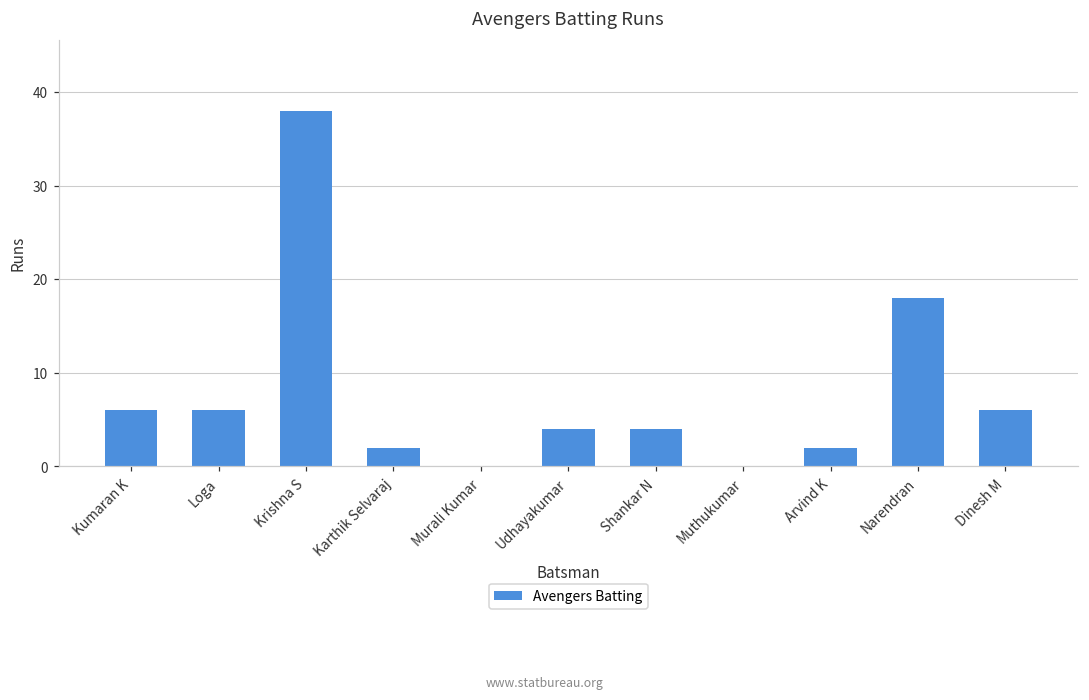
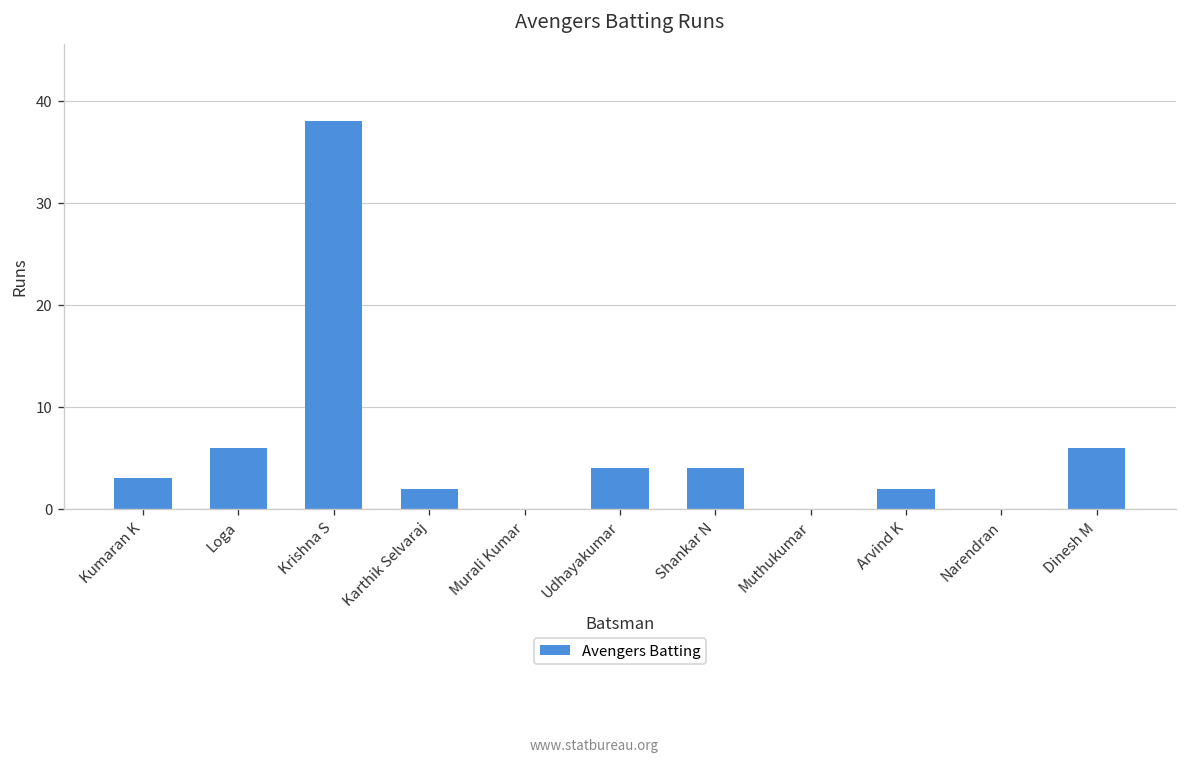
Kumaran K: 6 -> 3
Narendran: 18 -> 0
